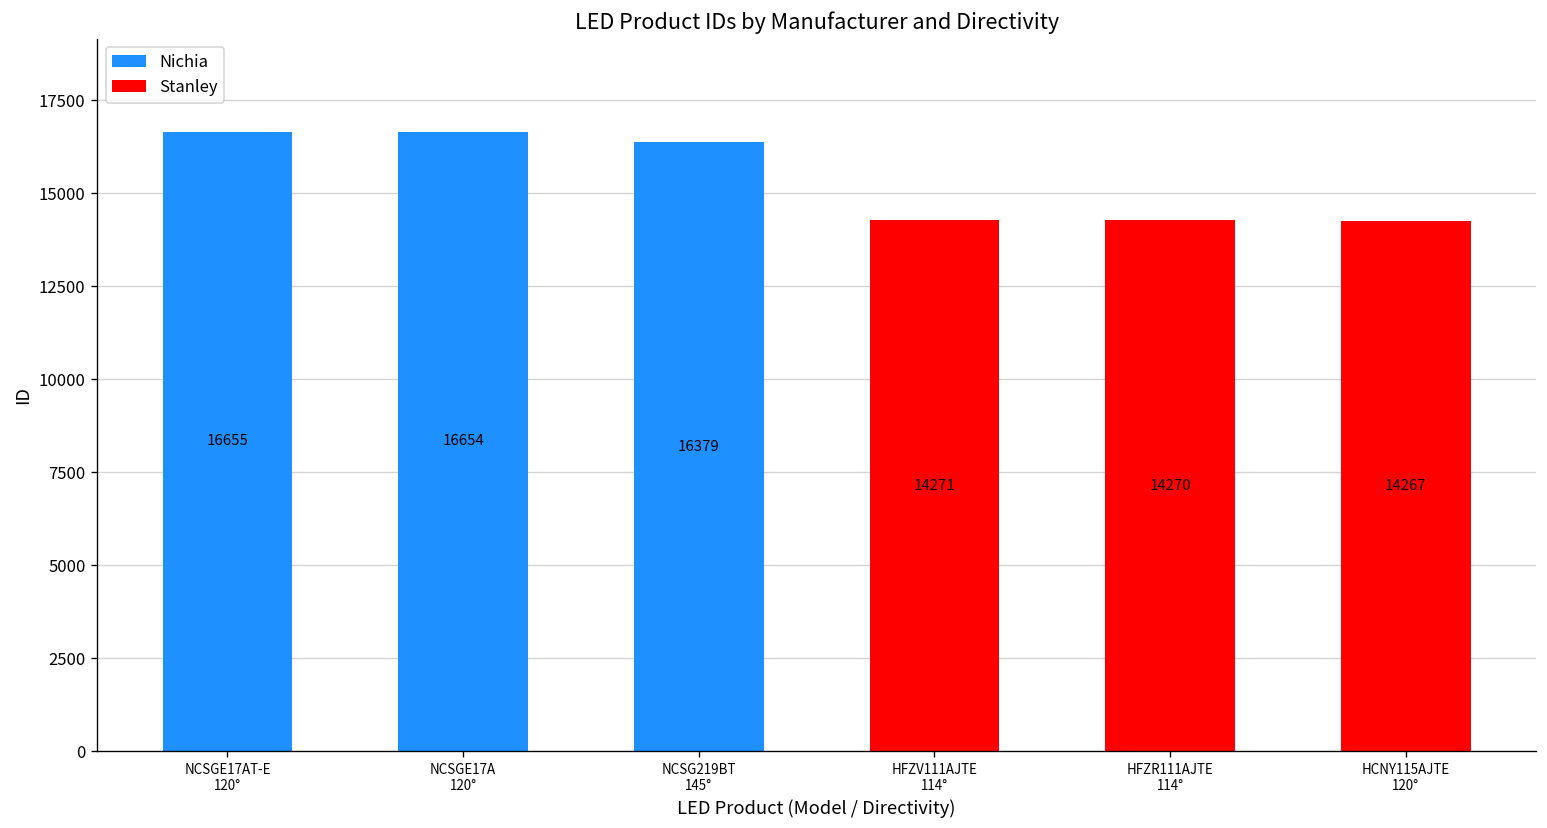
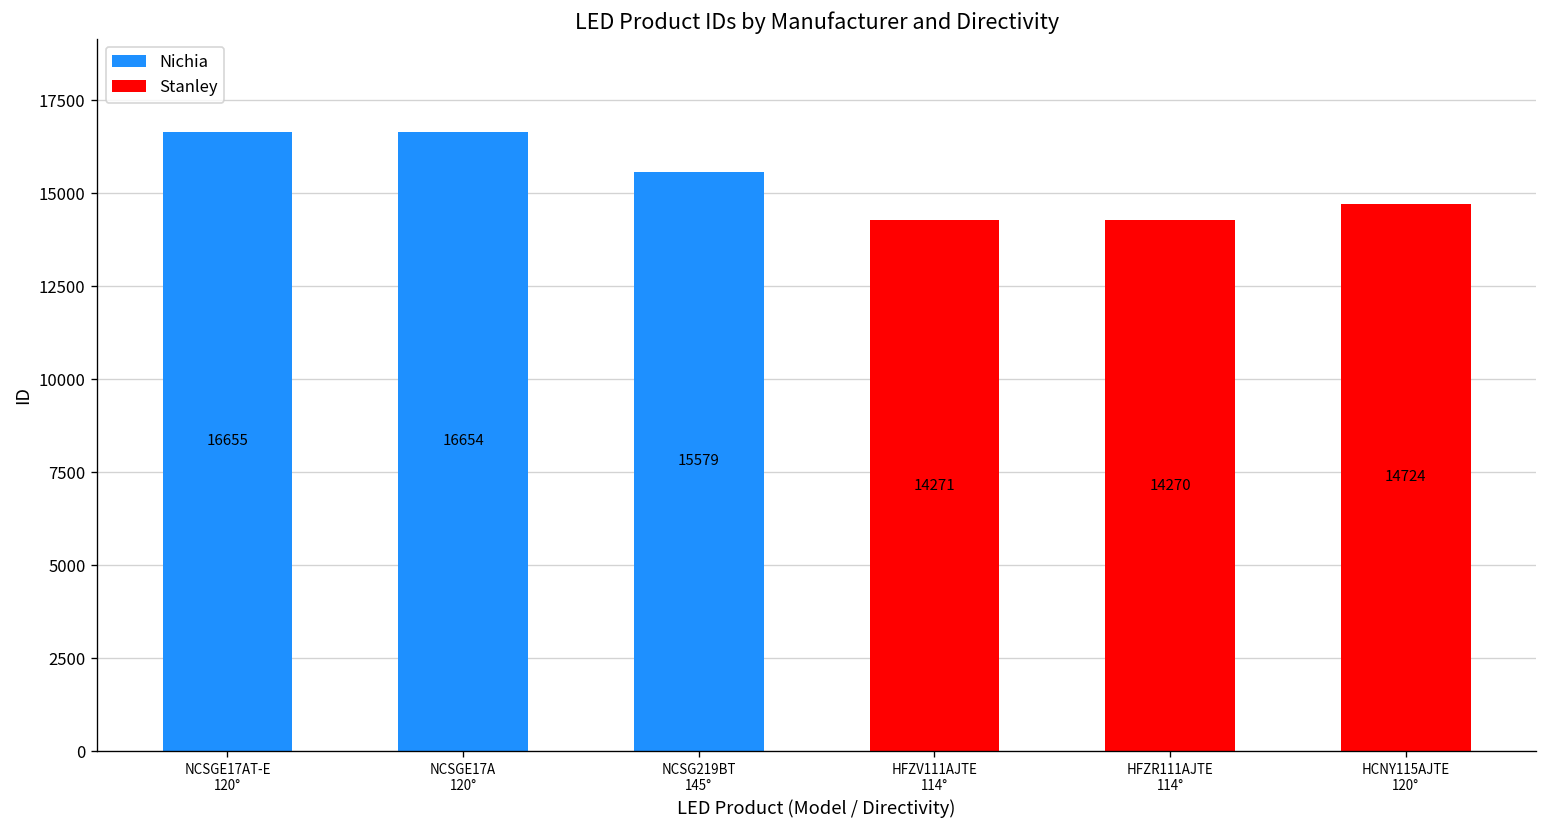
Nichia, NCSG219BT 145°: 16379 -> 15579
Stanley, HCNY115AJTE 120°: 14267 -> 14724
